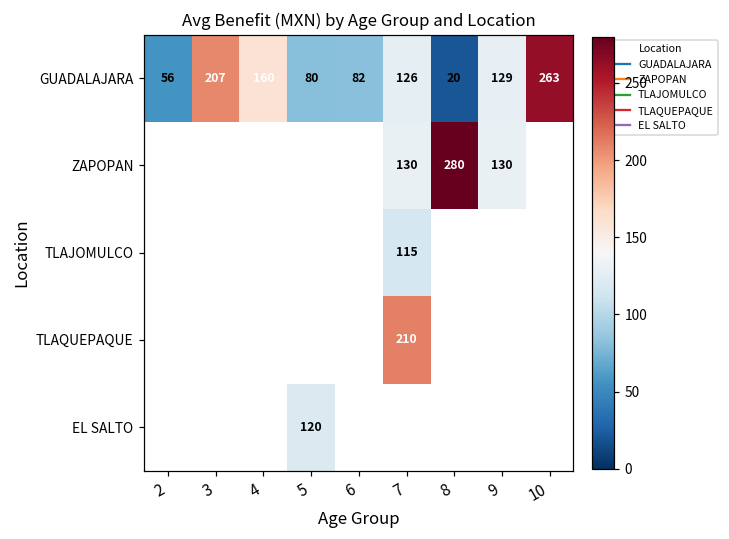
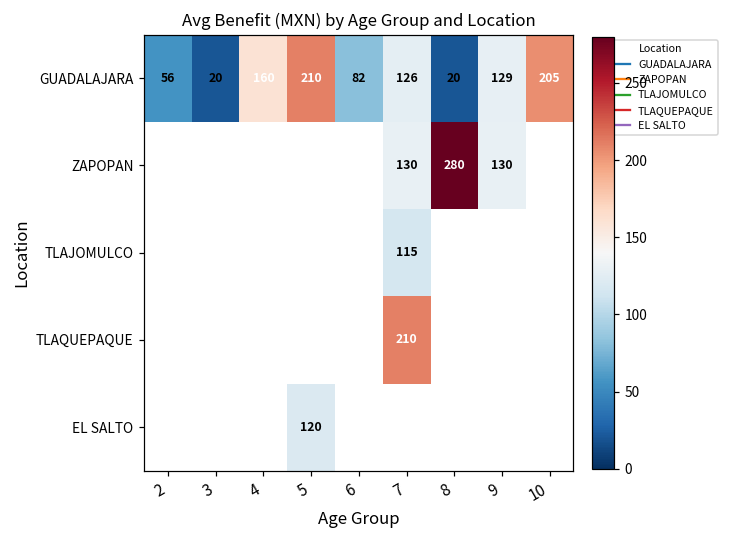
GUADALAJARA, 3: 207 -> 20
GUADALAJARA, 5: 80 -> 210
GUADALAJARA, 10: 263 -> 205
